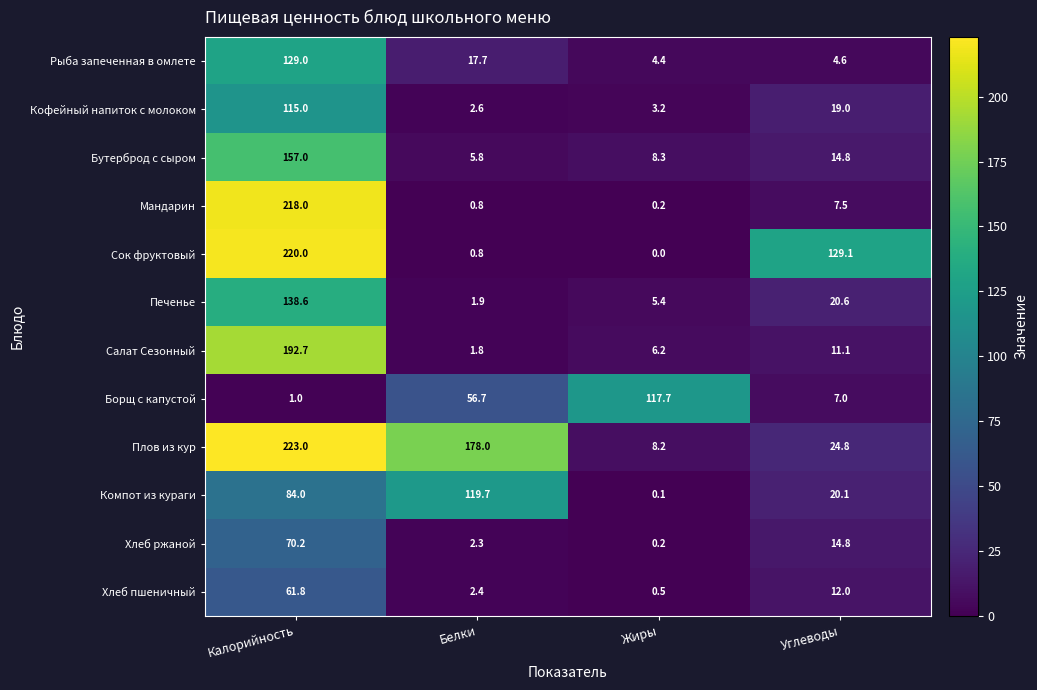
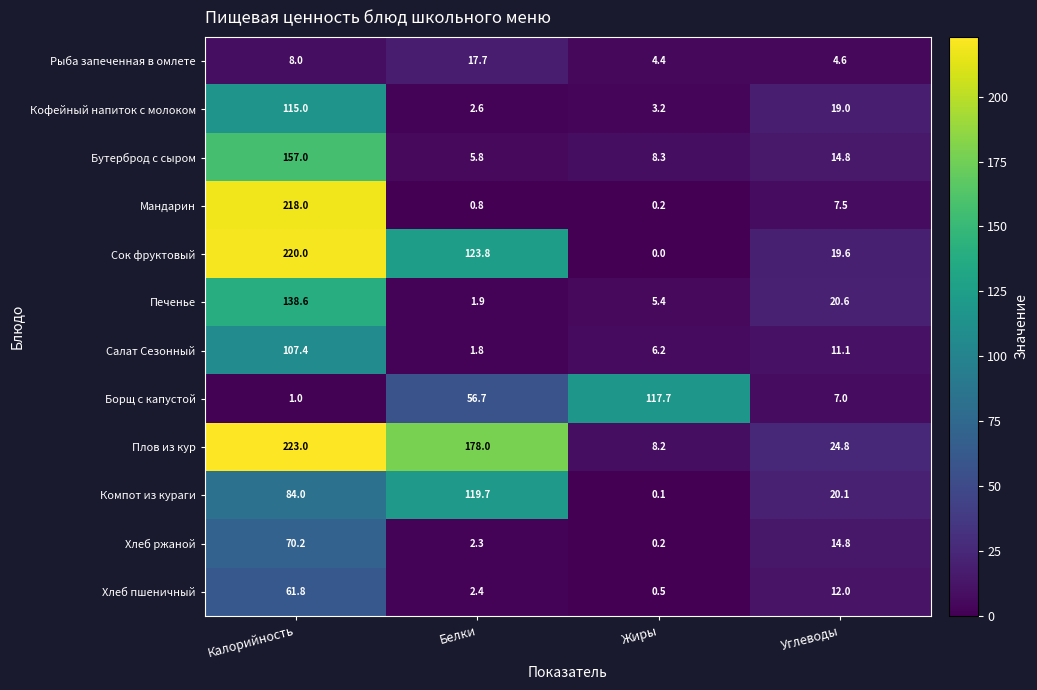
Рыба запеченная в омлете, Калорийность: 129.0 -> 8.0
Сок фруктовый, Белки: 0.8 -> 123.8
Сок фруктовый, Углеводы: 129.1 -> 19.6
Салат Сезонный, Калорийность: 192.7 -> 107.4
